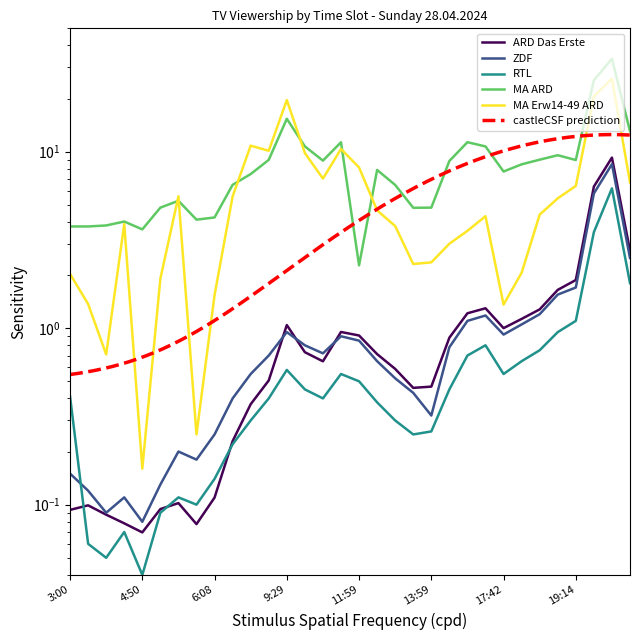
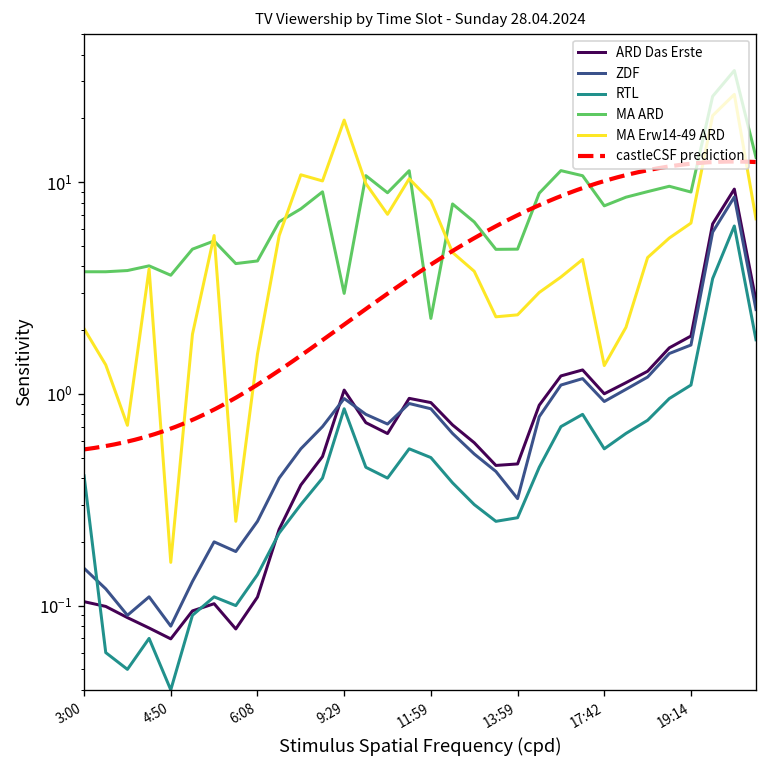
ARD Das Erste, 3:00: 0.09 -> 0.10
RTL, 9:29: 0.58 -> 0.9
MA ARD, 9:29: 15 -> 3.0
